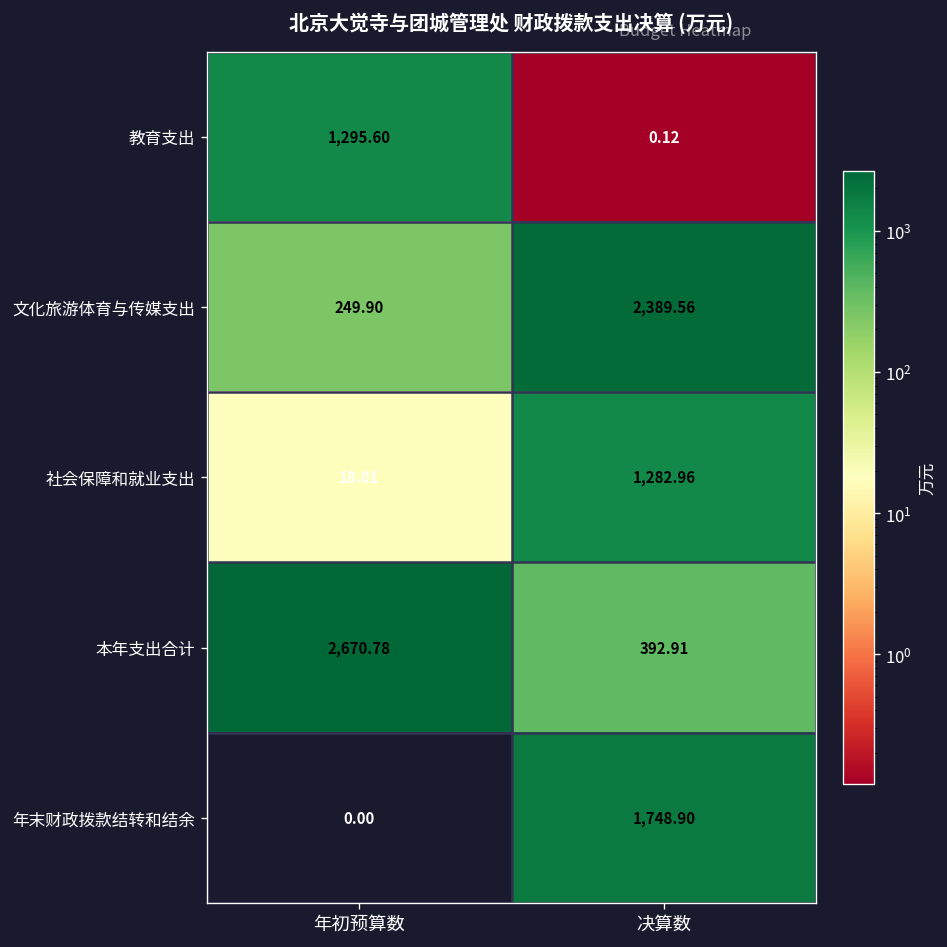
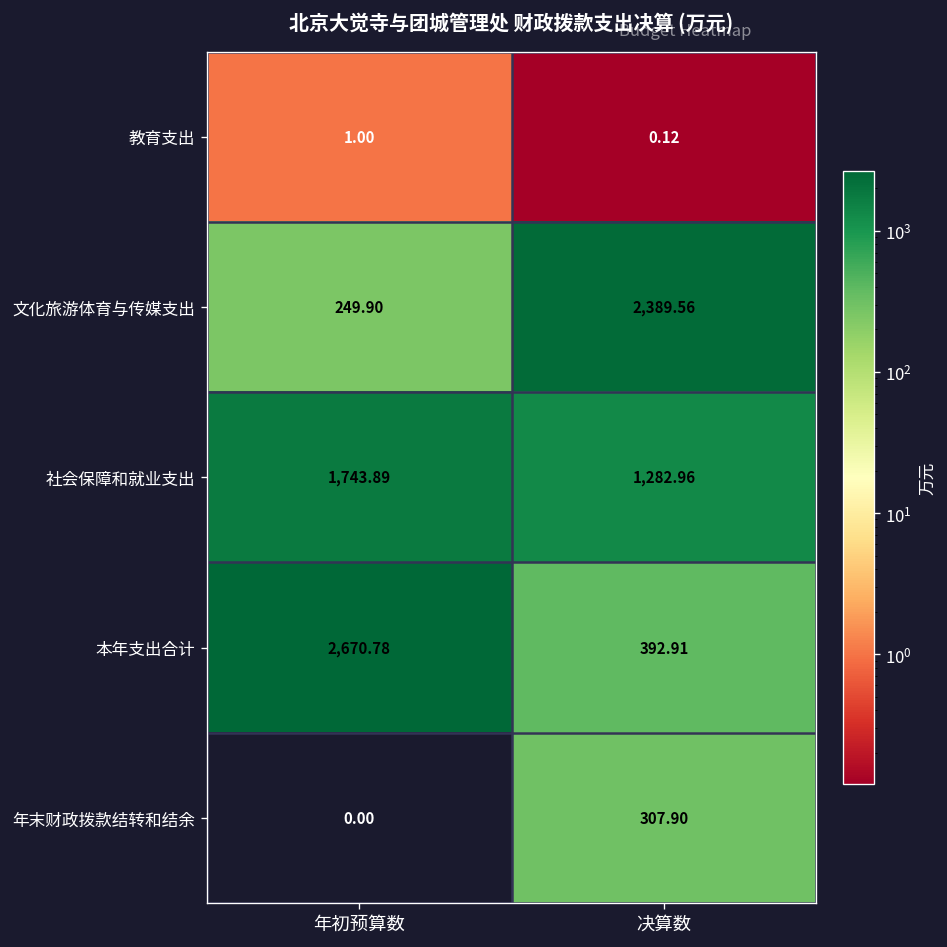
教育支出, 年初预算数: 1,295.60 -> 1.00
社会保障和就业支出, 年初预算数: 18.01 -> 1,743.89
年末财政拨款结转和结余, 决算数: 1,748.90 -> 307.90
